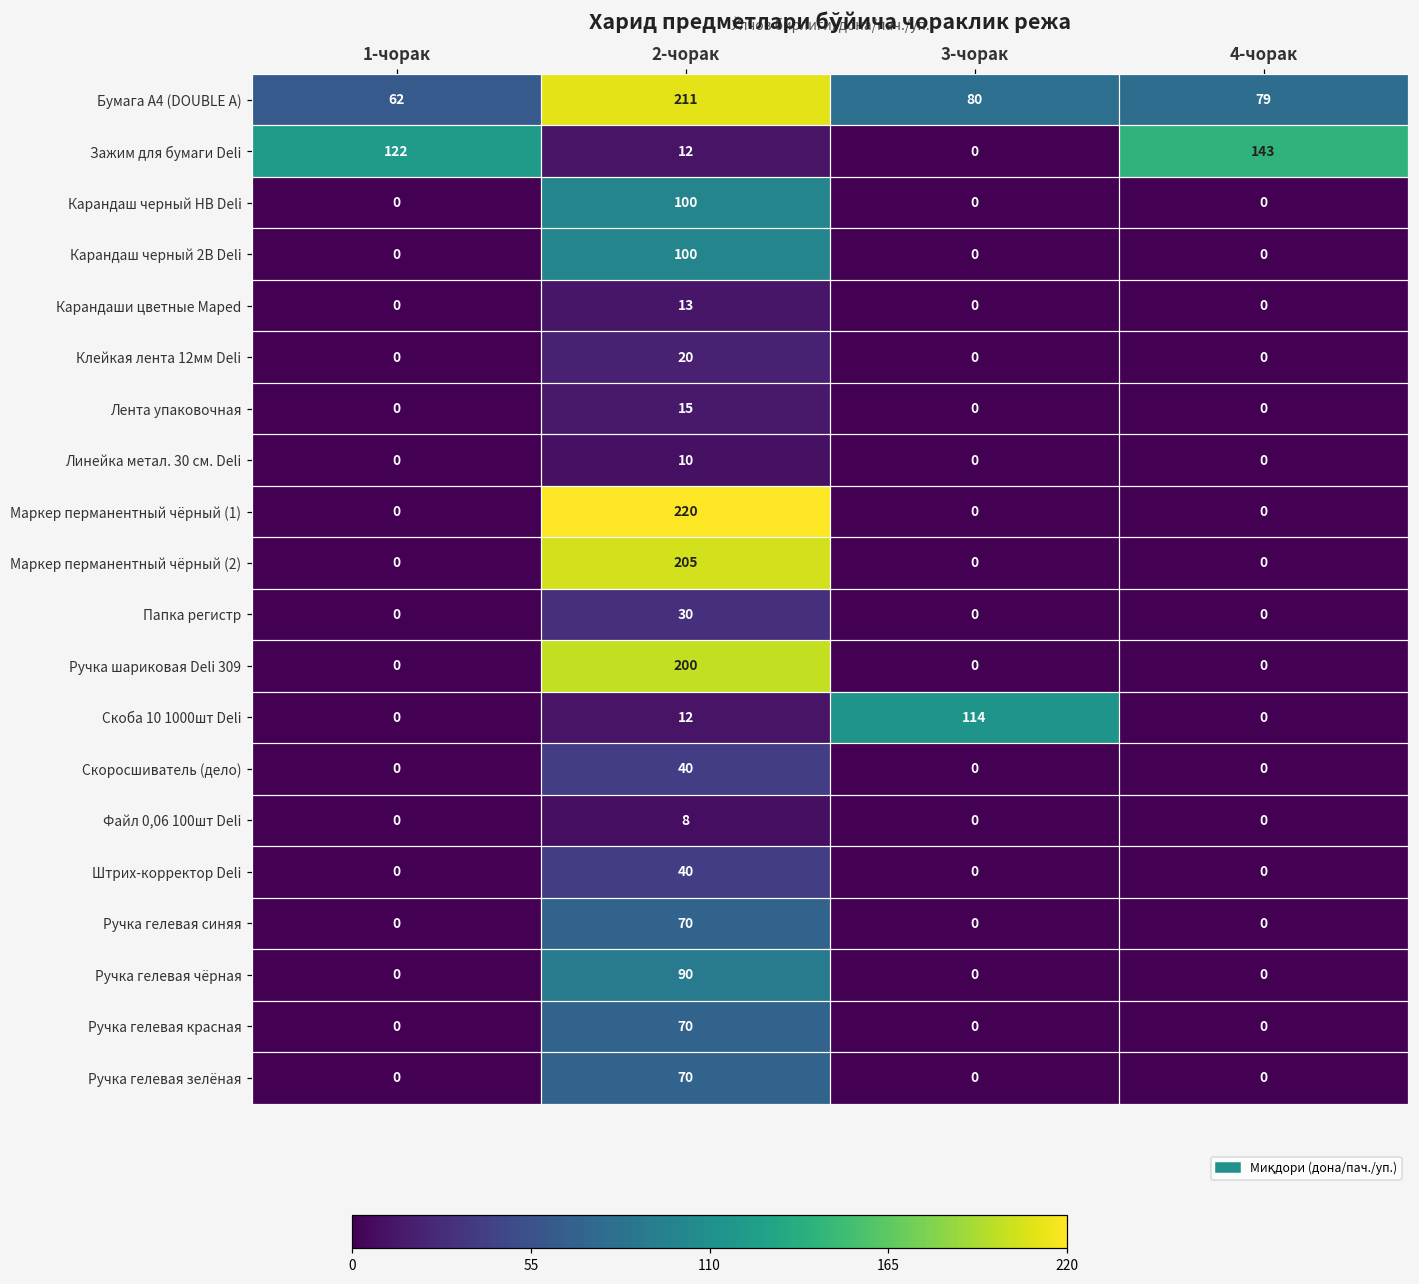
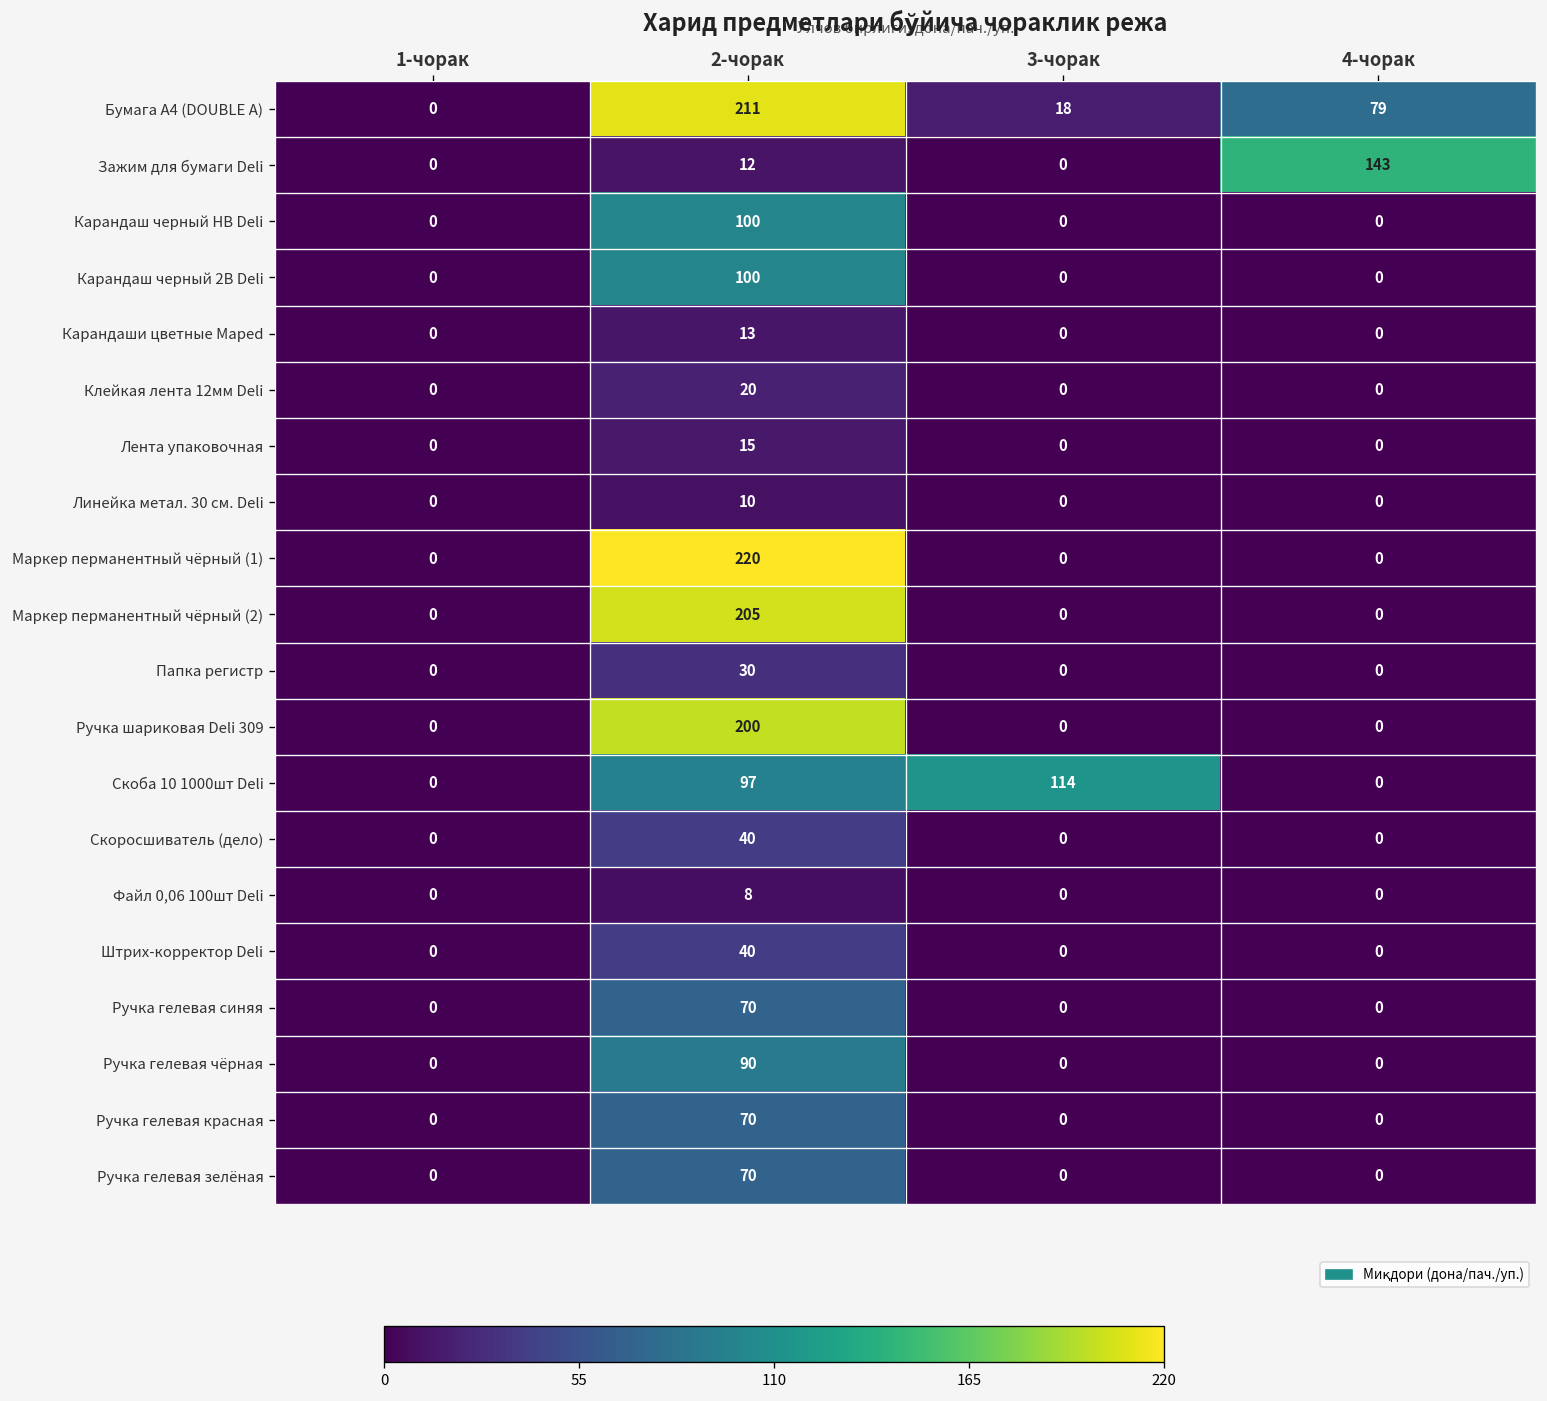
Бумага А4 (DOUBLE A), 1-чорак: 62 -> 0
Бумага А4 (DOUBLE A), 3-чорак: 80 -> 18
Зажим для бумаги Deli, 1-чорак: 122 -> 0
Скоба 10 1000шт Deli, 2-чорак: 12 -> 97
